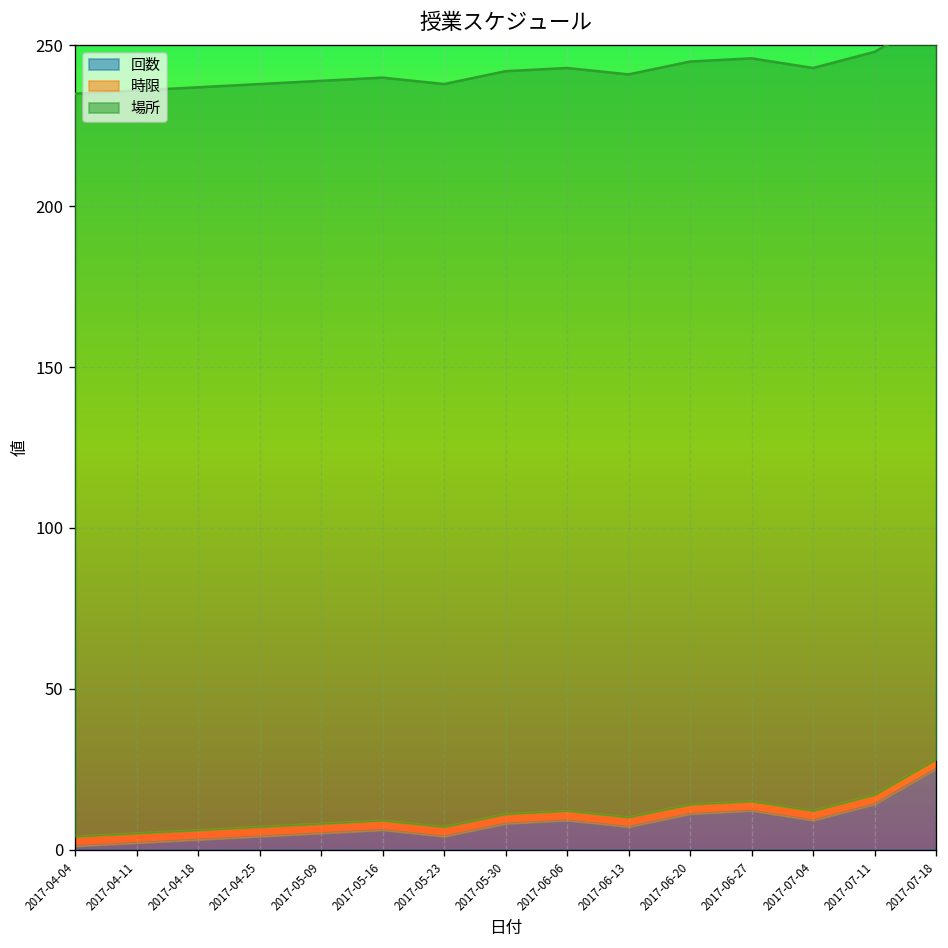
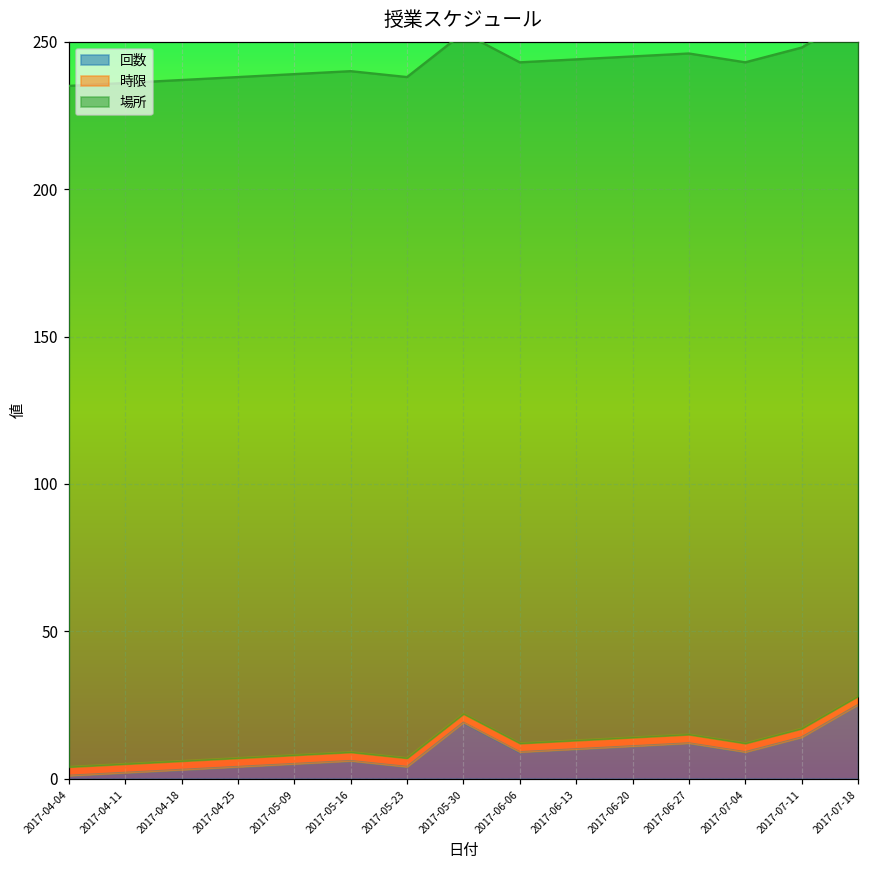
回数, 2017-05-30: 8 -> 19
回数, 2017-06-13: 7 -> 10
